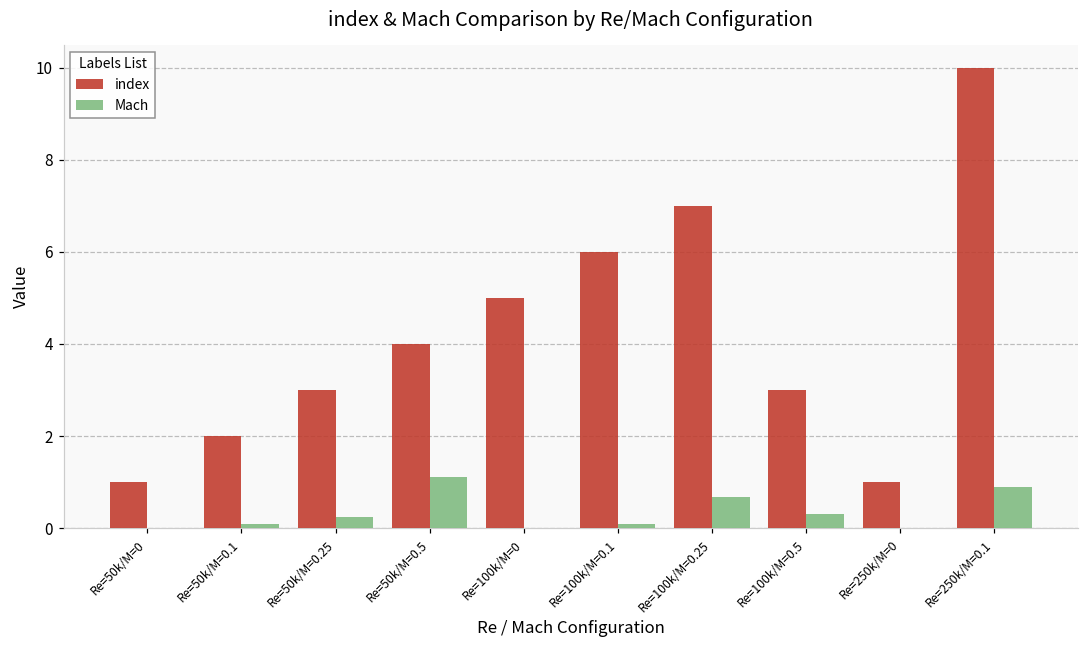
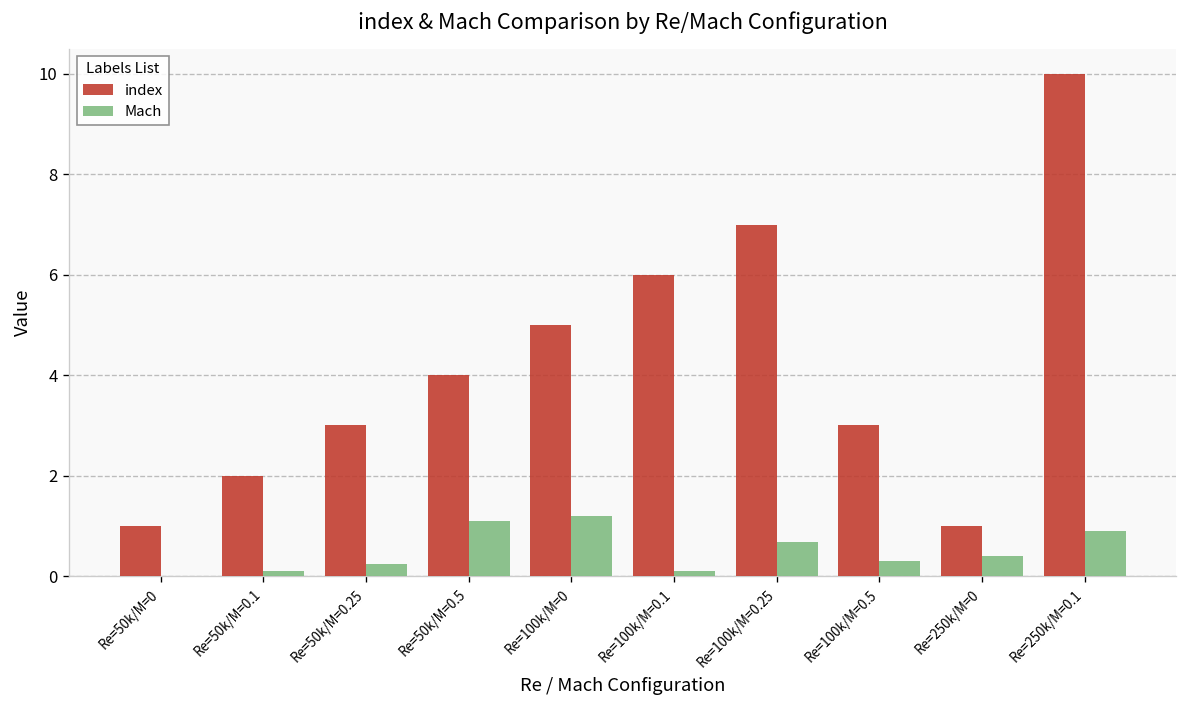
Mach, Re=100k/M=0: 0.0 -> 1.2
Mach, Re=250k/M=0: 0.0 -> 0.4
